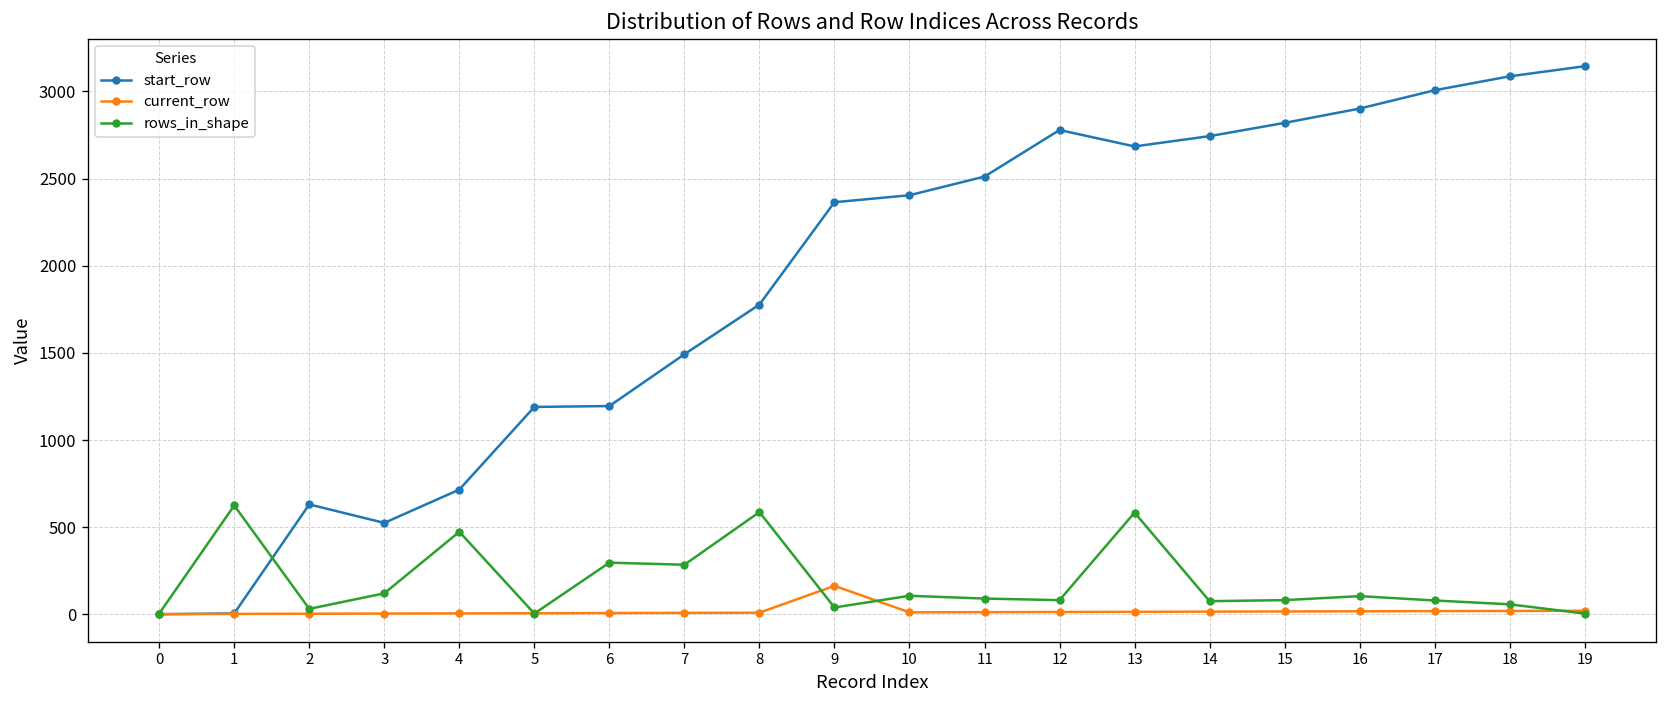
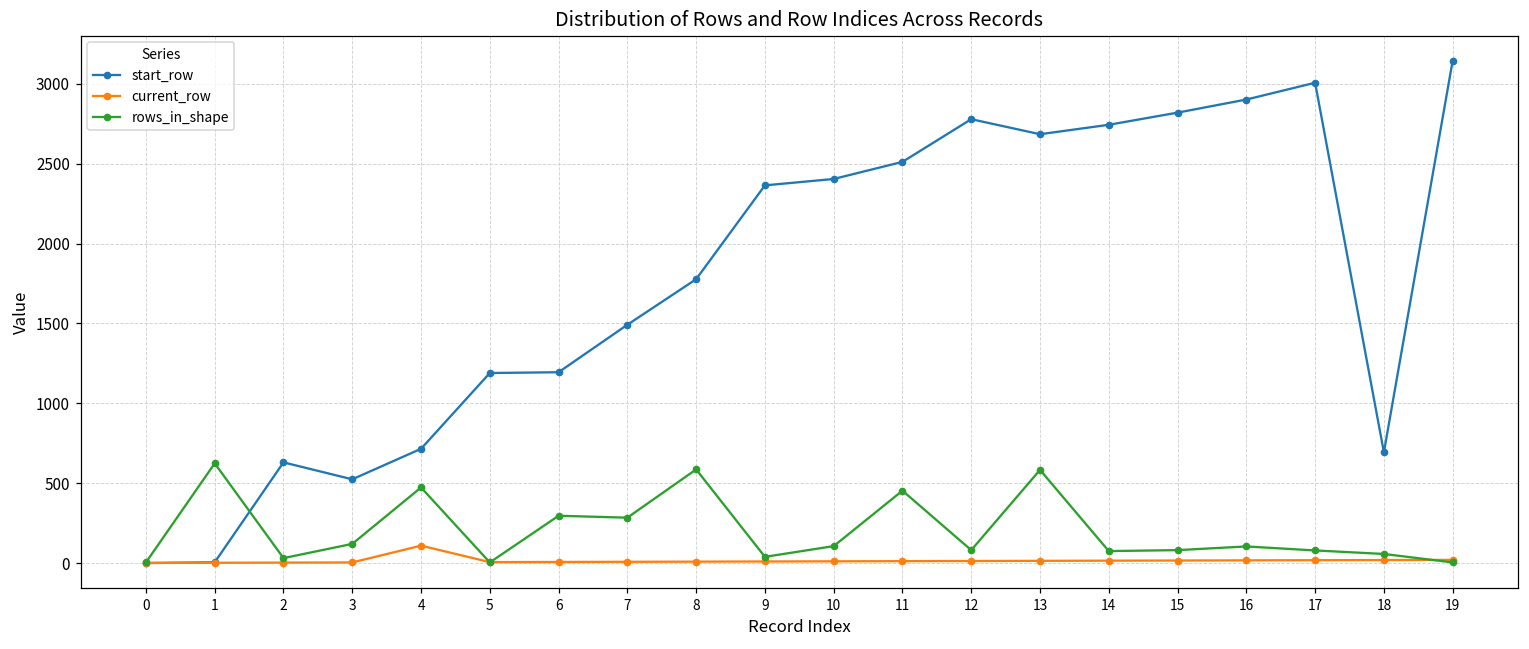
current_row, 4: 10 -> 110
current_row, 9: 160 -> 10
rows_in_shape, 11: 90 -> 450
start_row, 18: 3090 -> 690
